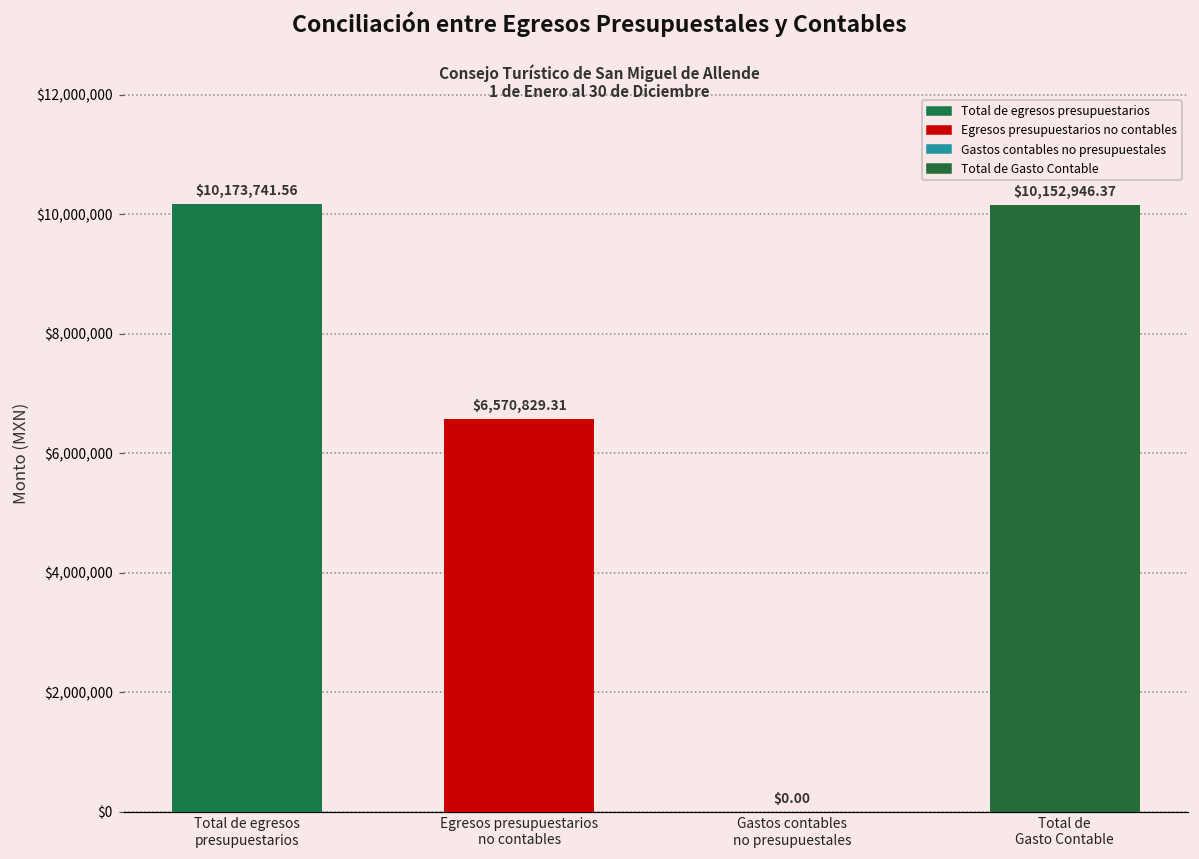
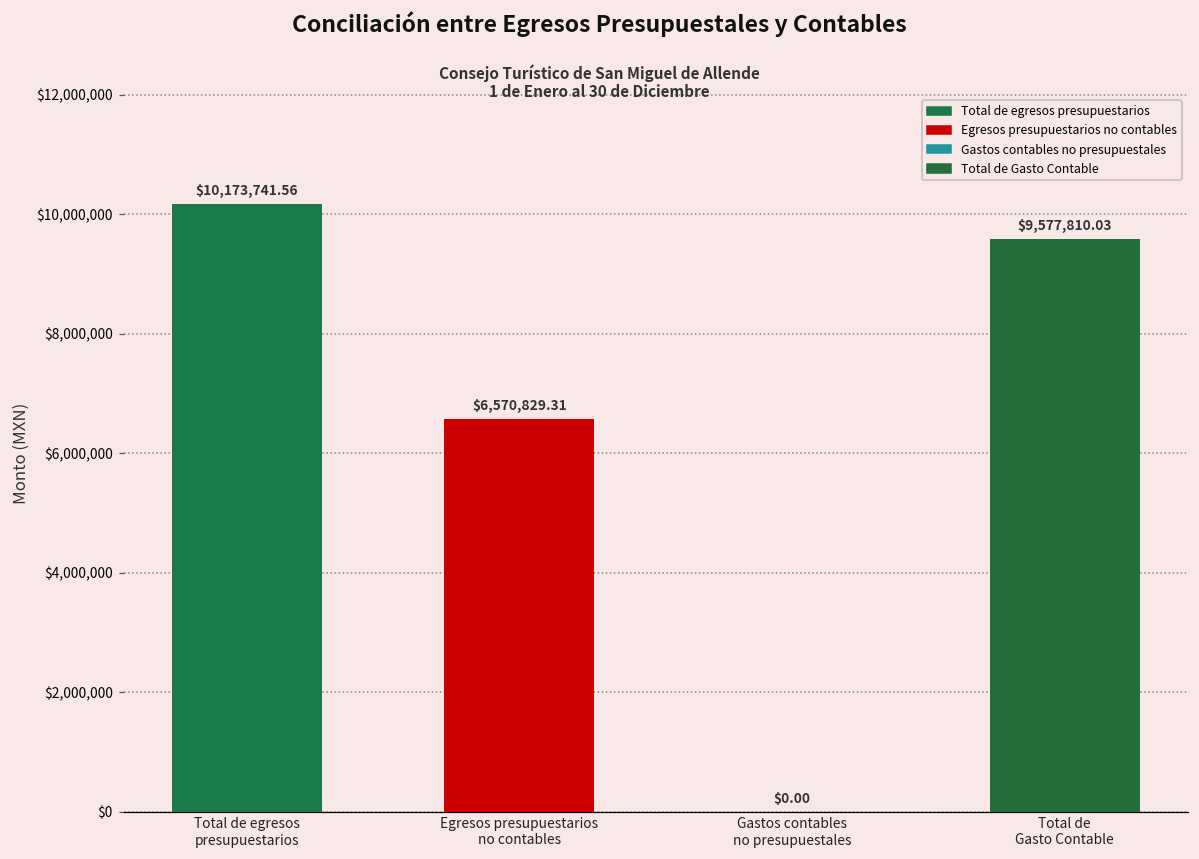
Total de Gasto Contable: $10,152,946.37 -> $9,577,810.03
